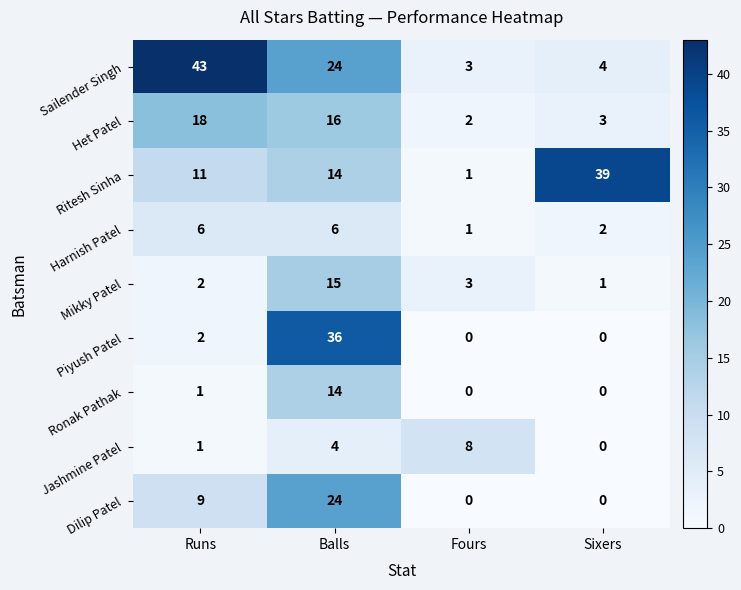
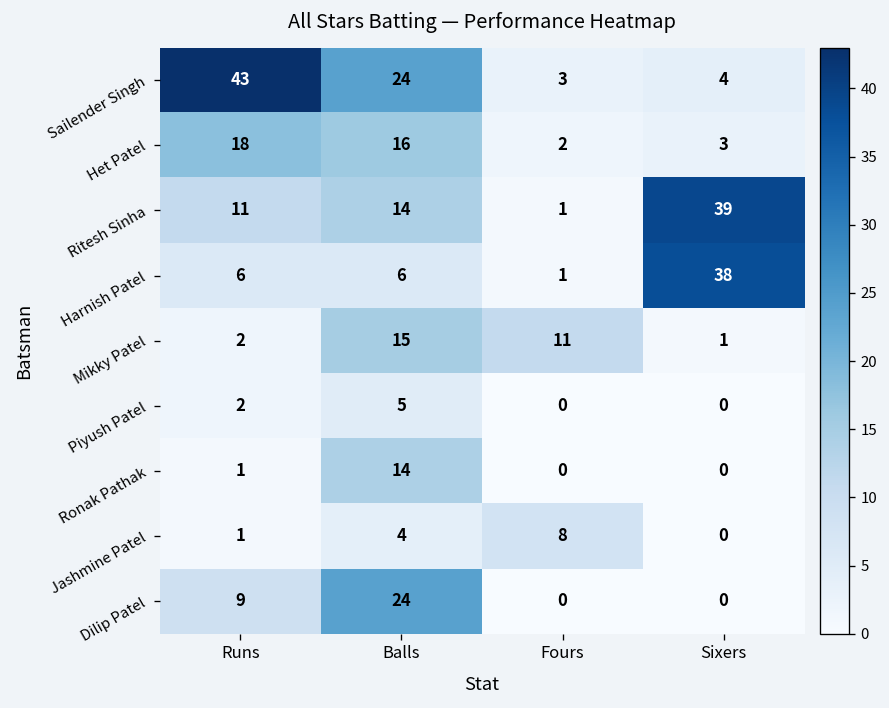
Harnish Patel, Sixers: 2 -> 38
Mikky Patel, Fours: 3 -> 11
Piyush Patel, Balls: 36 -> 5
